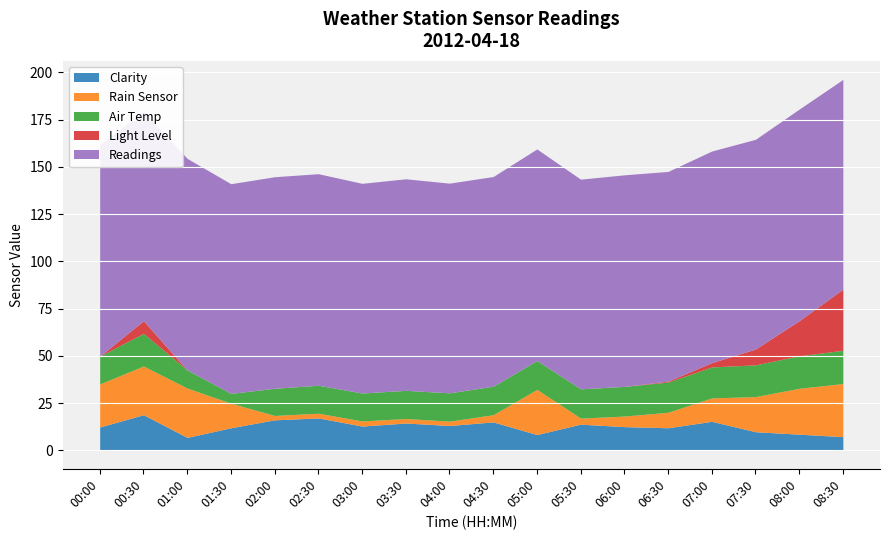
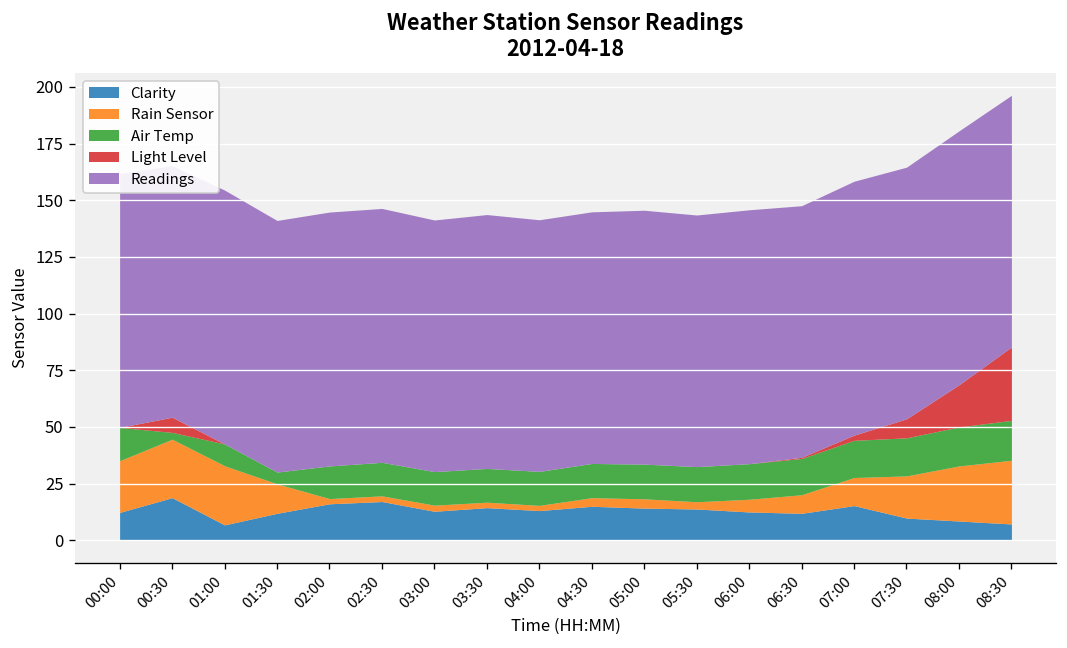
Air Temp, 00:30: 17 -> 3
Clarity, 05:00: 8 -> 14
Rain Sensor, 05:00: 24 -> 4
